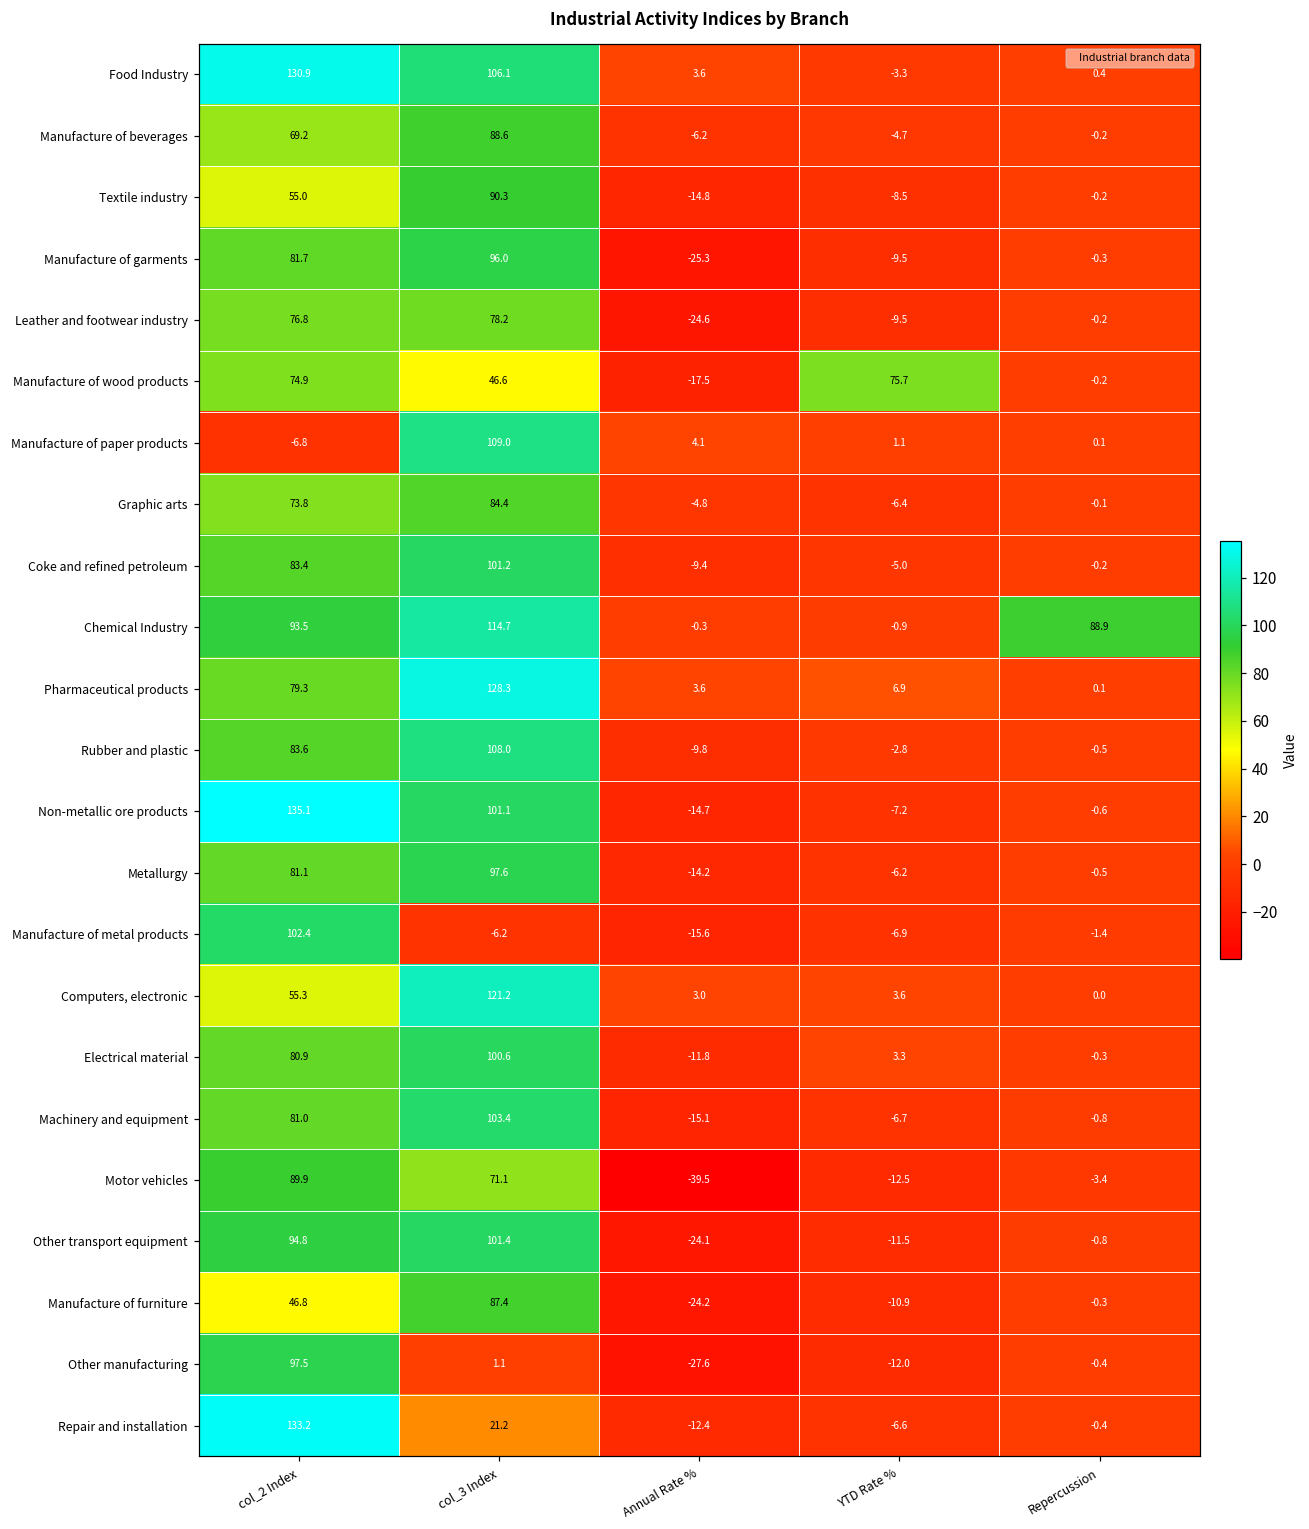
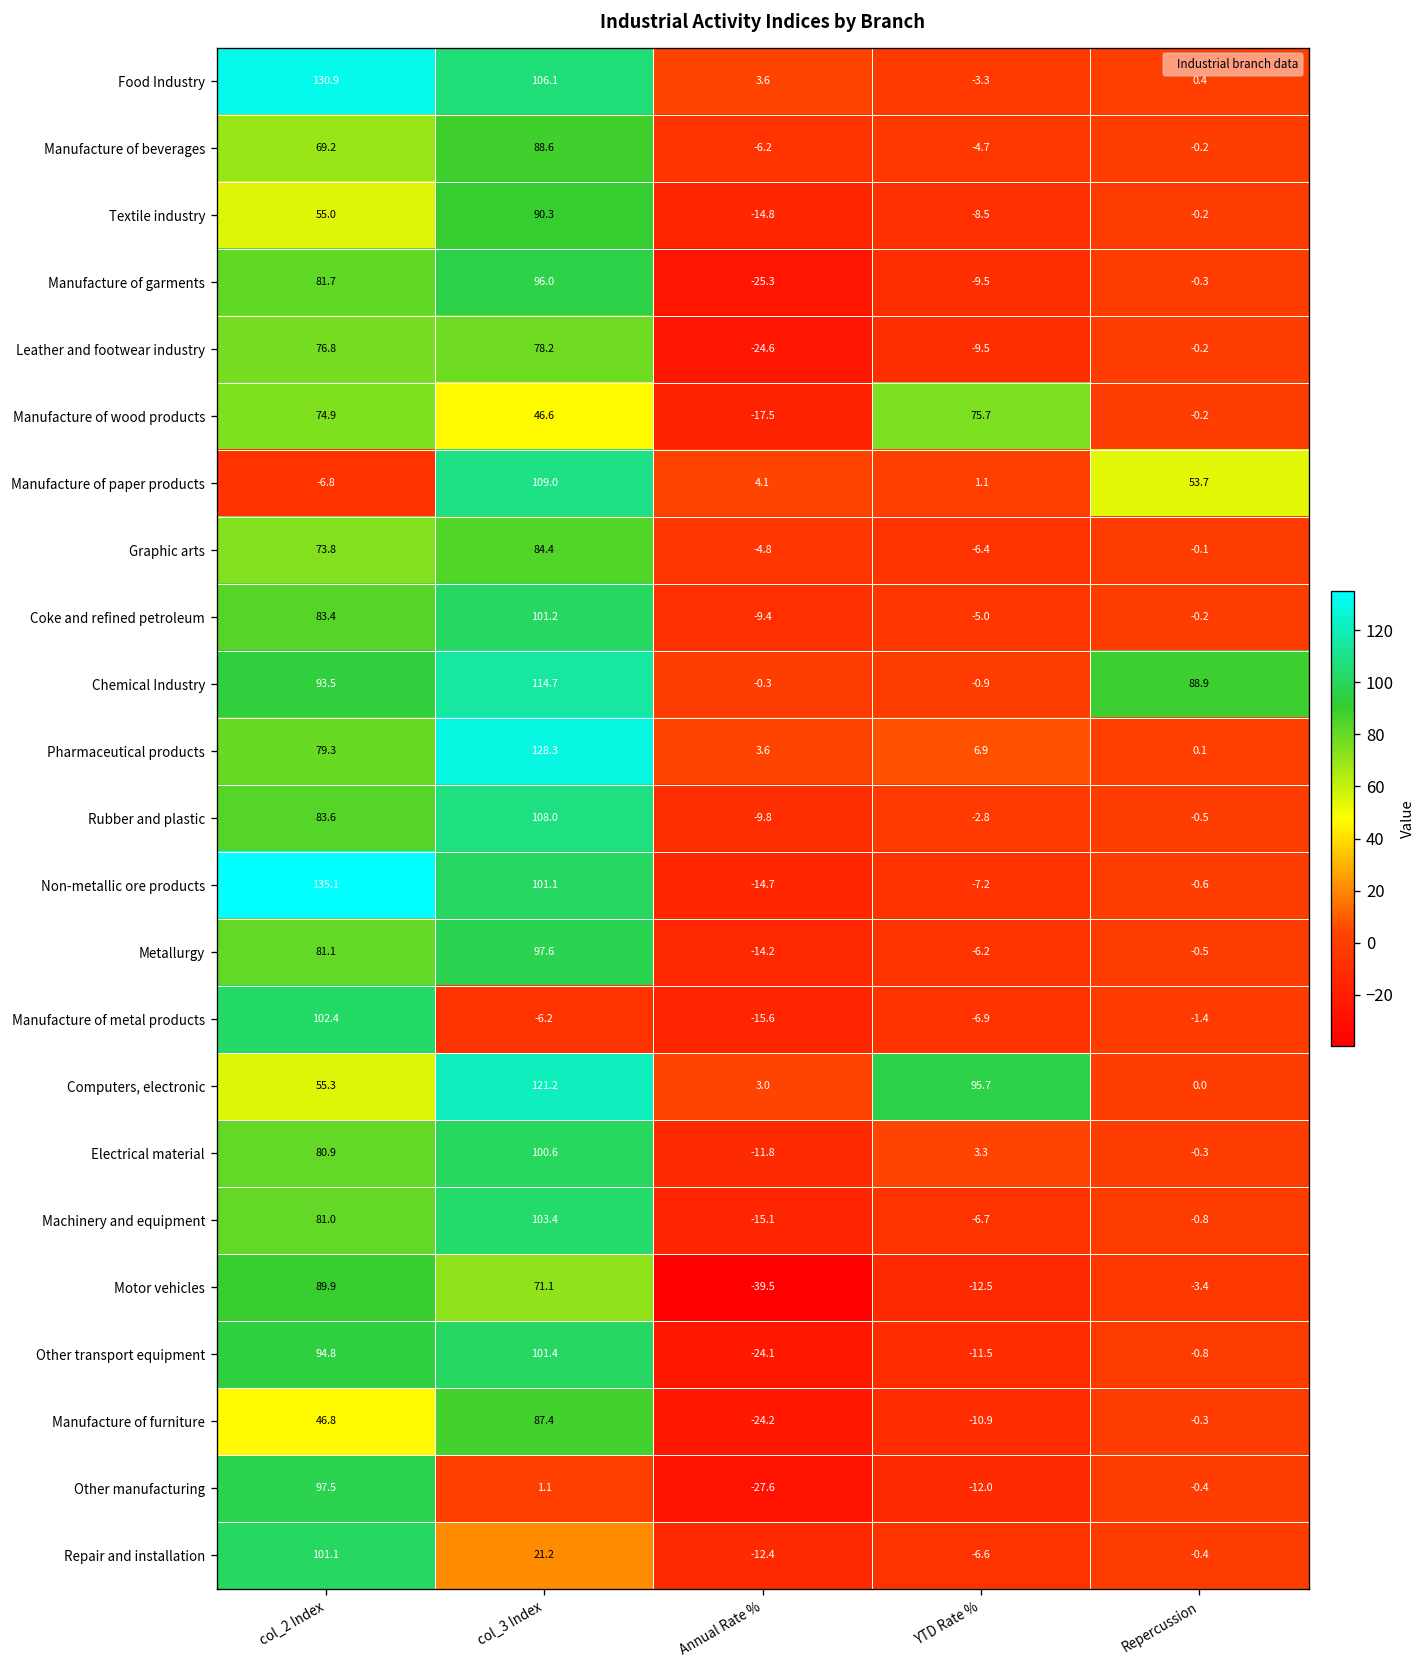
Manufacture of paper products, Repercussion: 0.1 -> 53.7
Computers, electronic, YTD Rate %: 3.6 -> 95.7
Repair and installation, col_2 Index: 133.2 -> 101.1
